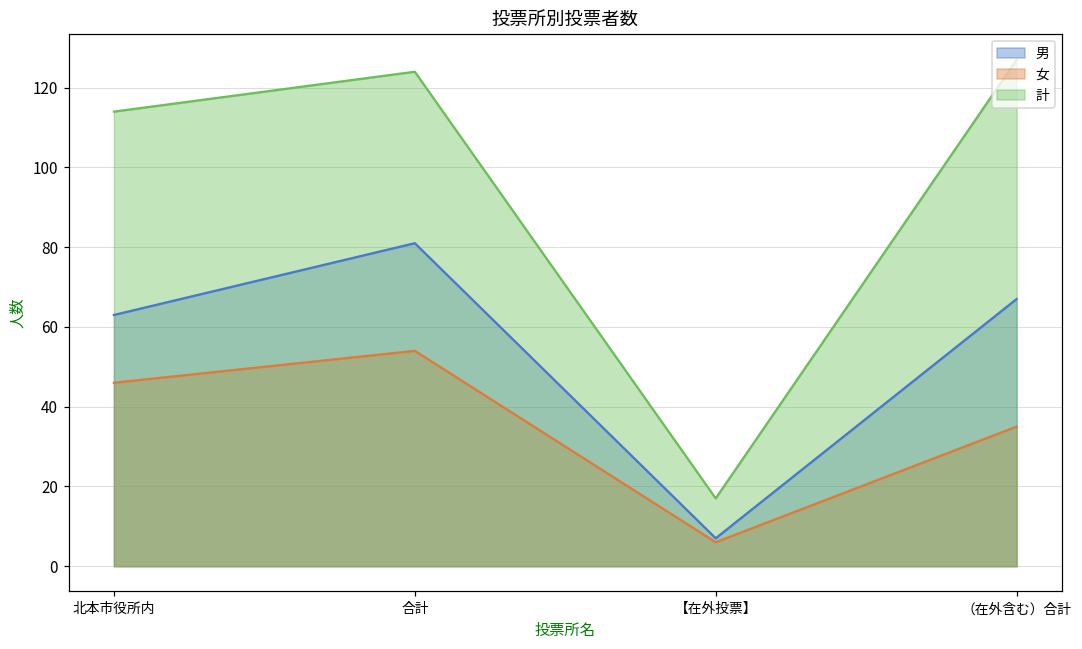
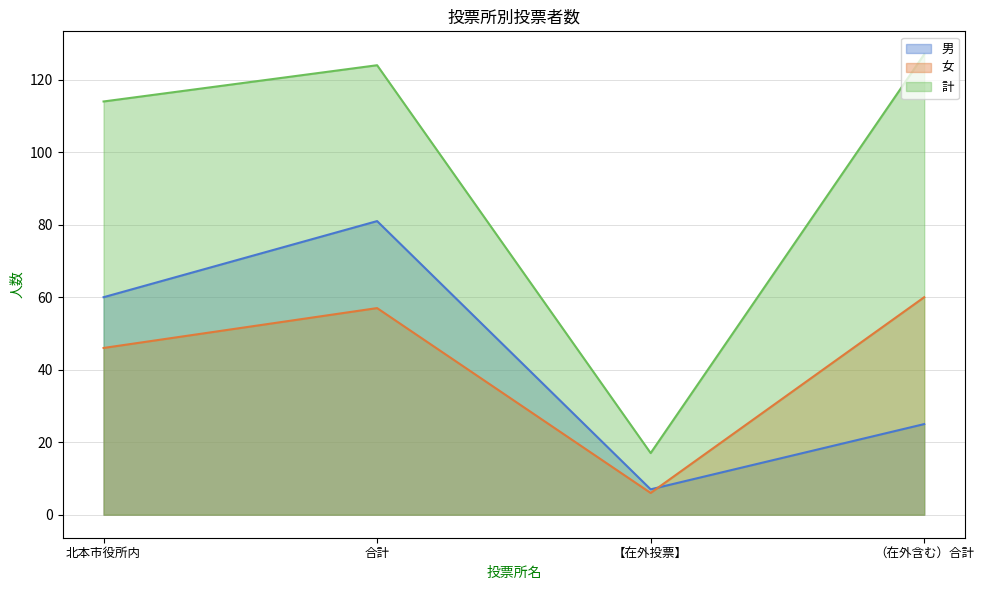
男, 北本市役所内: 63 -> 60
女, 合計: 54 -> 57
男, （在外含む）合計: 67 -> 25
女, （在外含む）合計: 35 -> 60
